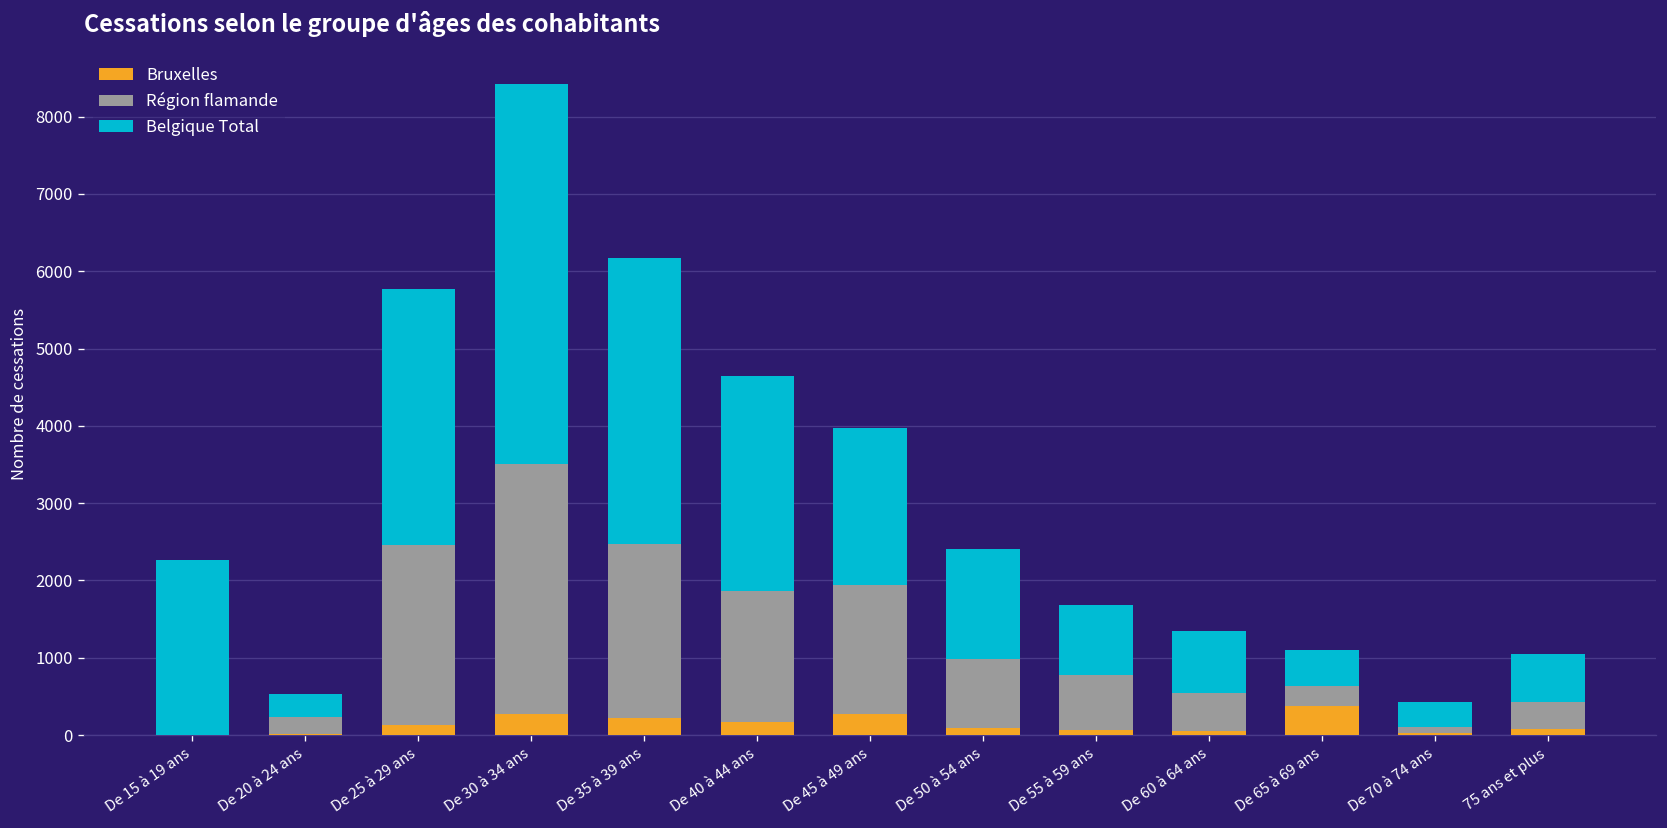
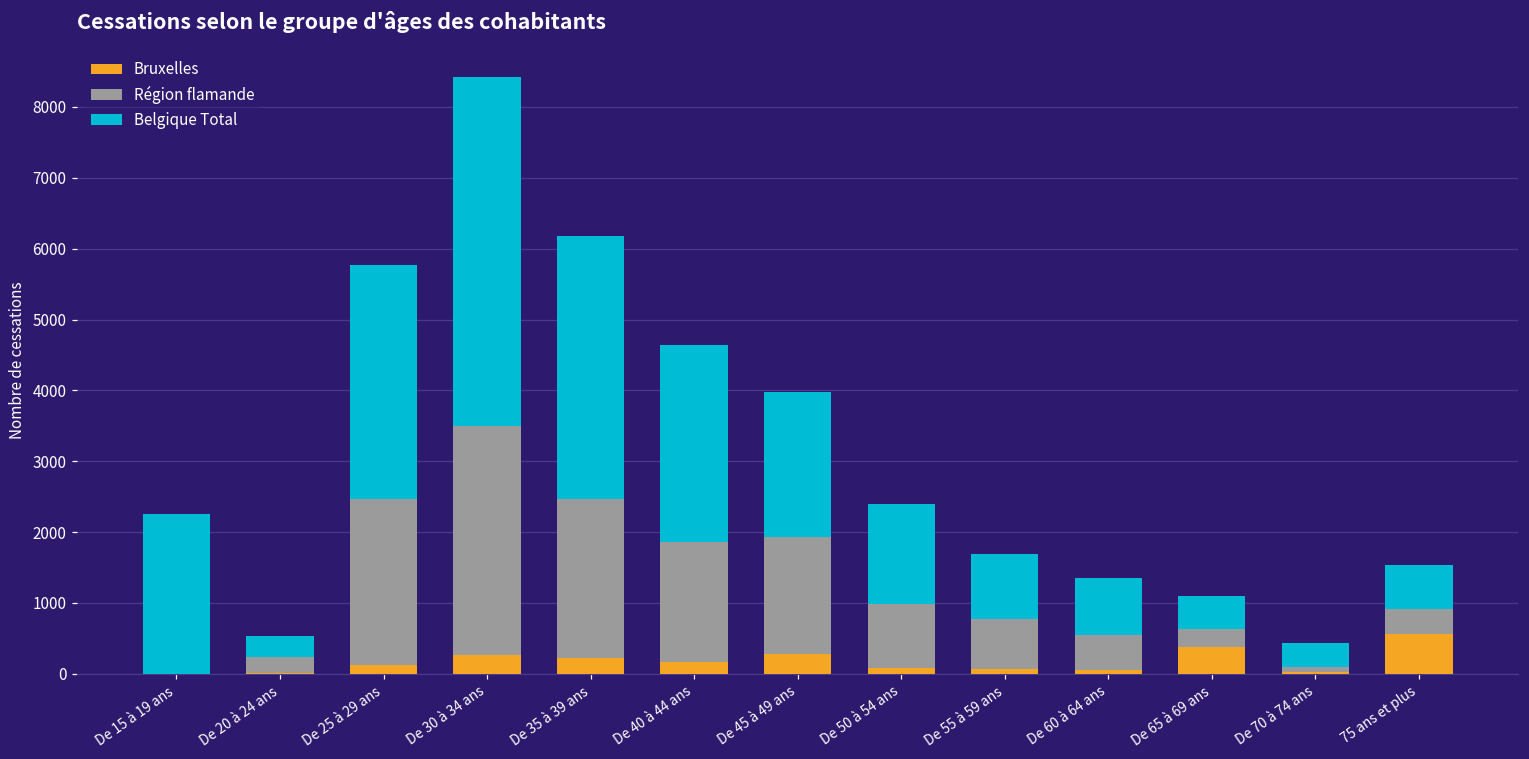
Bruxelles, 75 ans et plus: 100 -> 600
